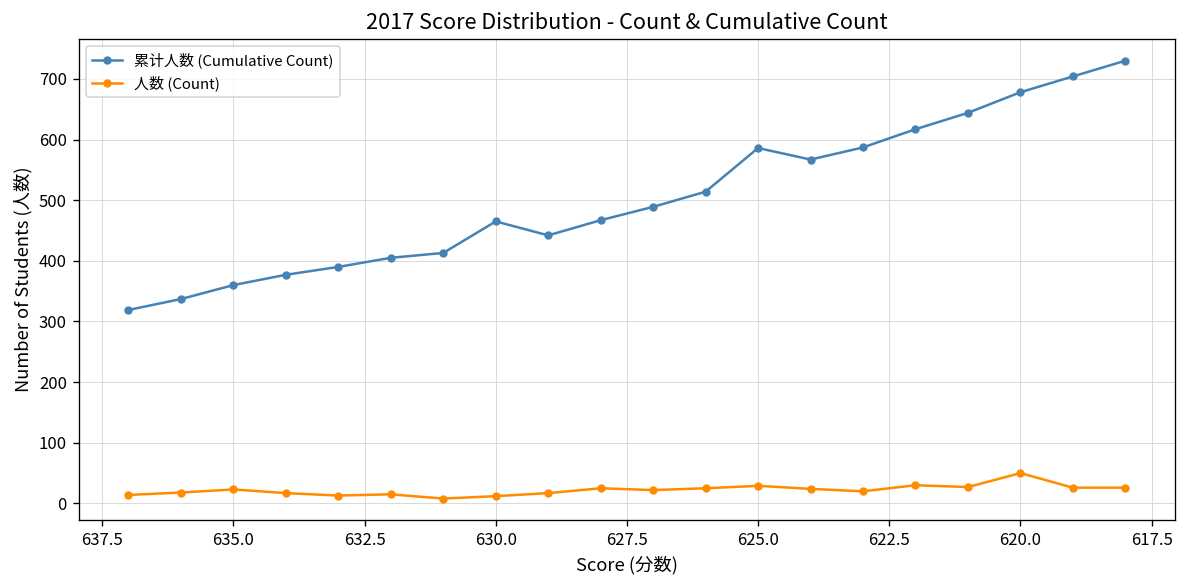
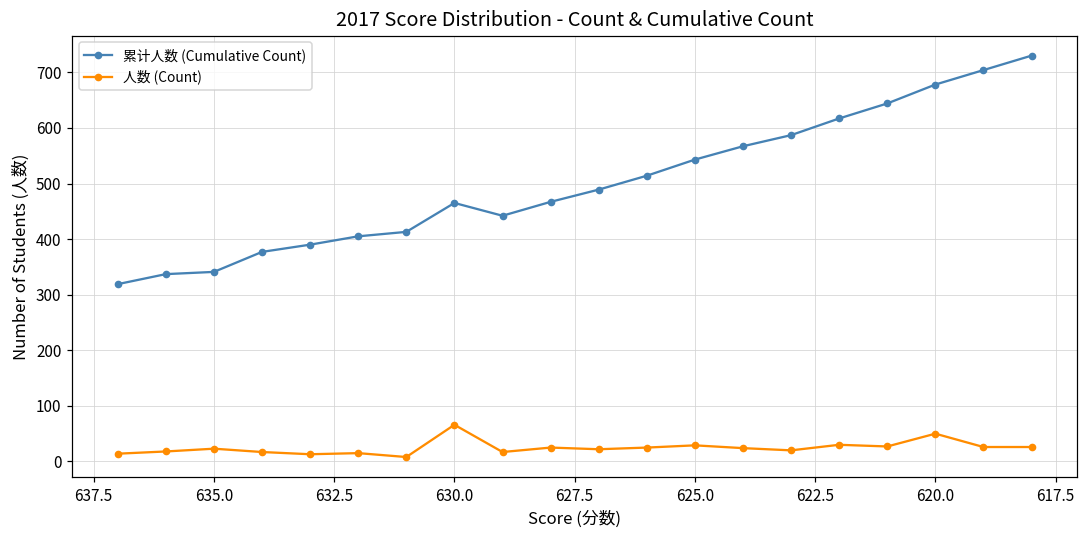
累计人数 (Cumulative Count), 635.0: 360 -> 340
人数 (Count), 630.0: 10 -> 70
累计人数 (Cumulative Count), 625.0: 590 -> 540
